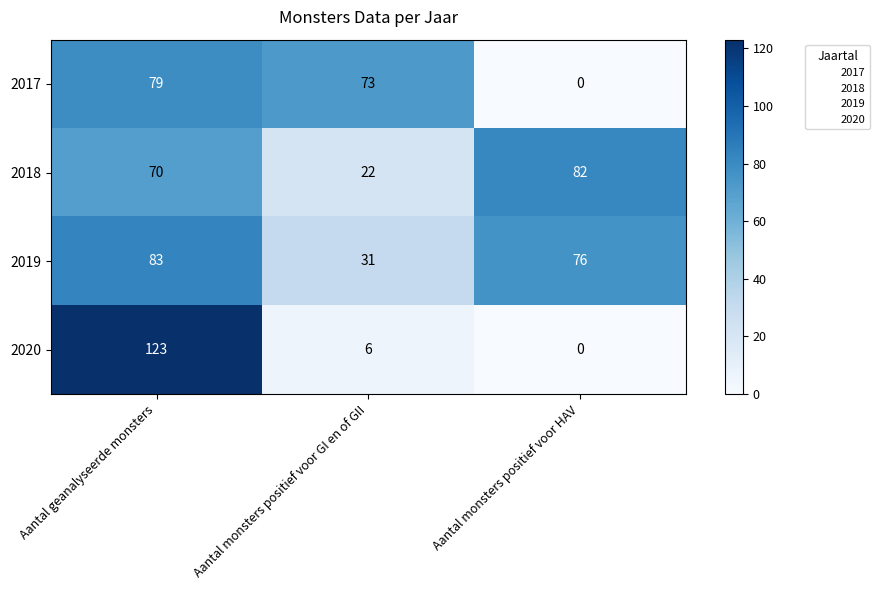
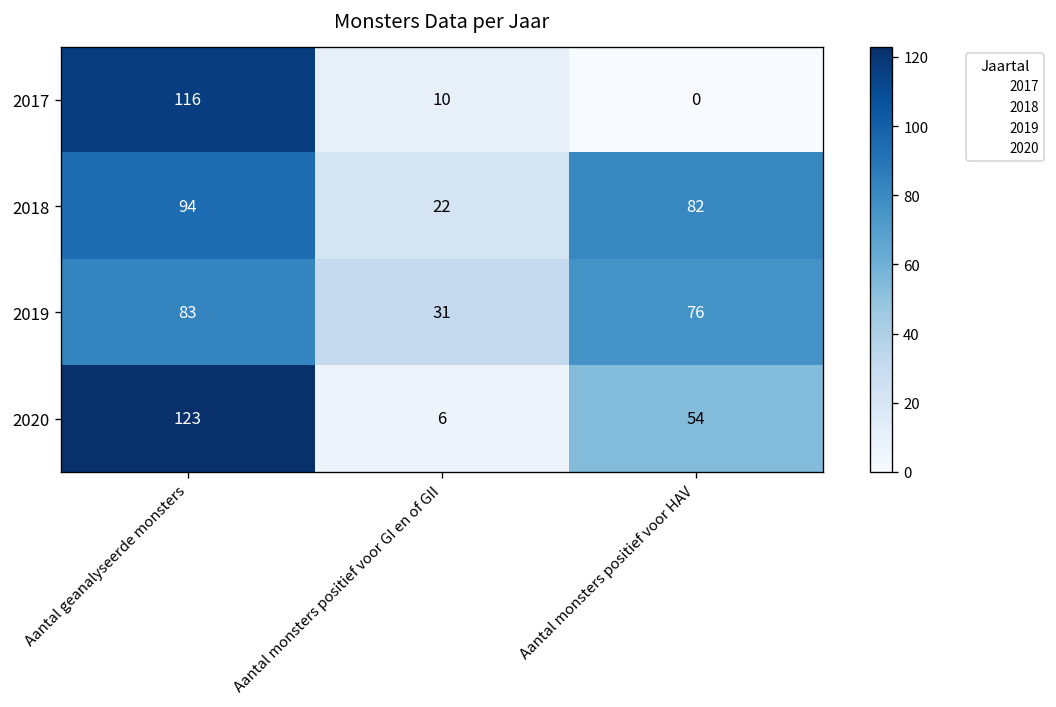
2017, Aantal geanalyseerde monsters: 79 -> 116
2017, Aantal monsters positief voor GI en of GII: 73 -> 10
2018, Aantal geanalyseerde monsters: 70 -> 94
2020, Aantal monsters positief voor HAV: 0 -> 54
